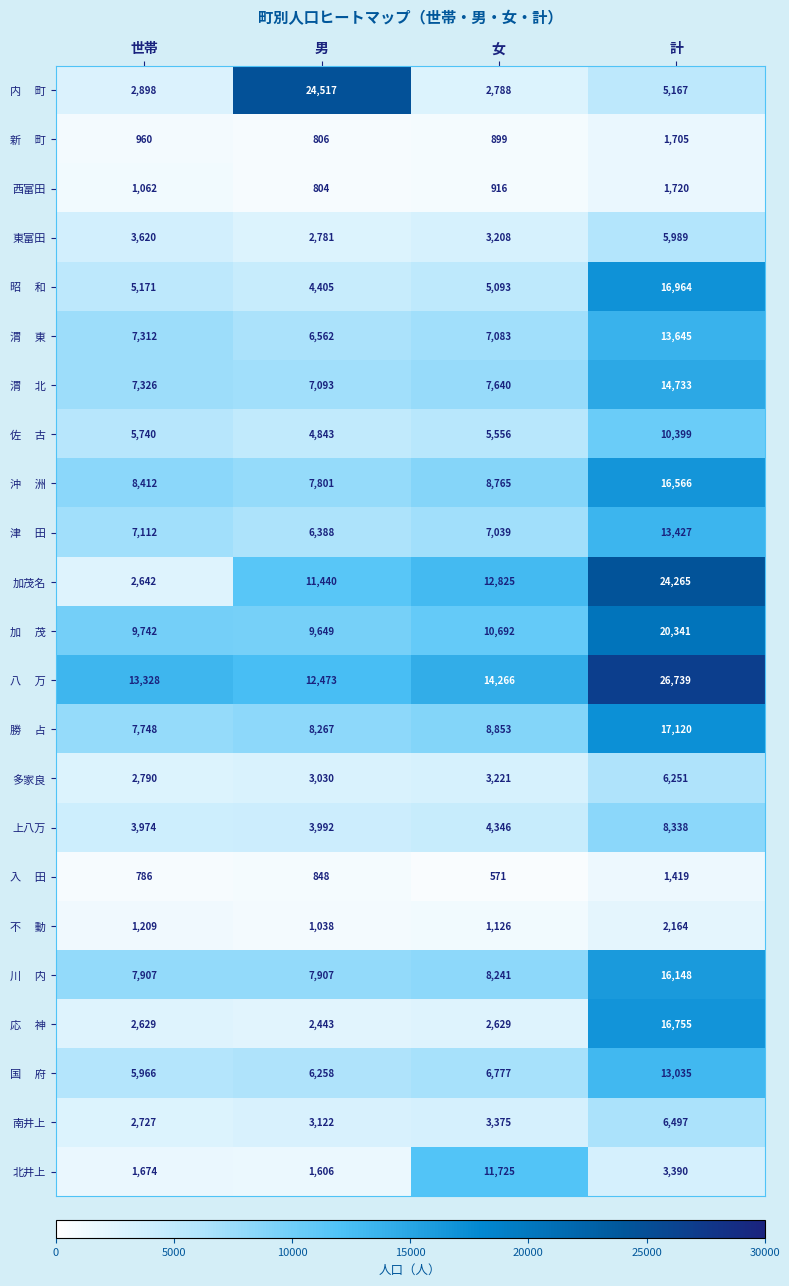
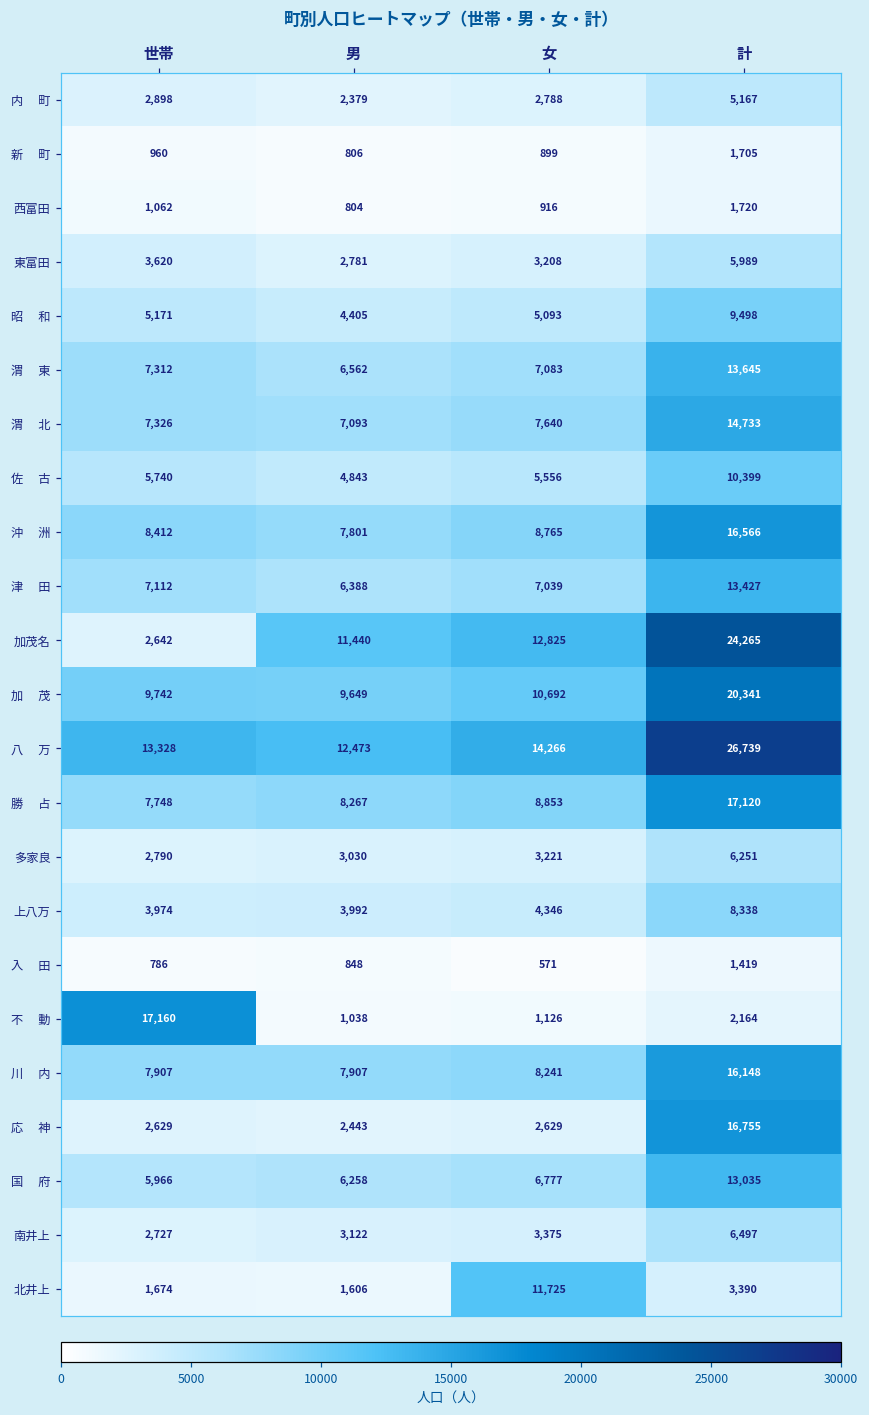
内 町, 男: 24,517 -> 2,379
昭 和, 計: 16,964 -> 9,498
不 動, 世帯: 1,209 -> 17,160
